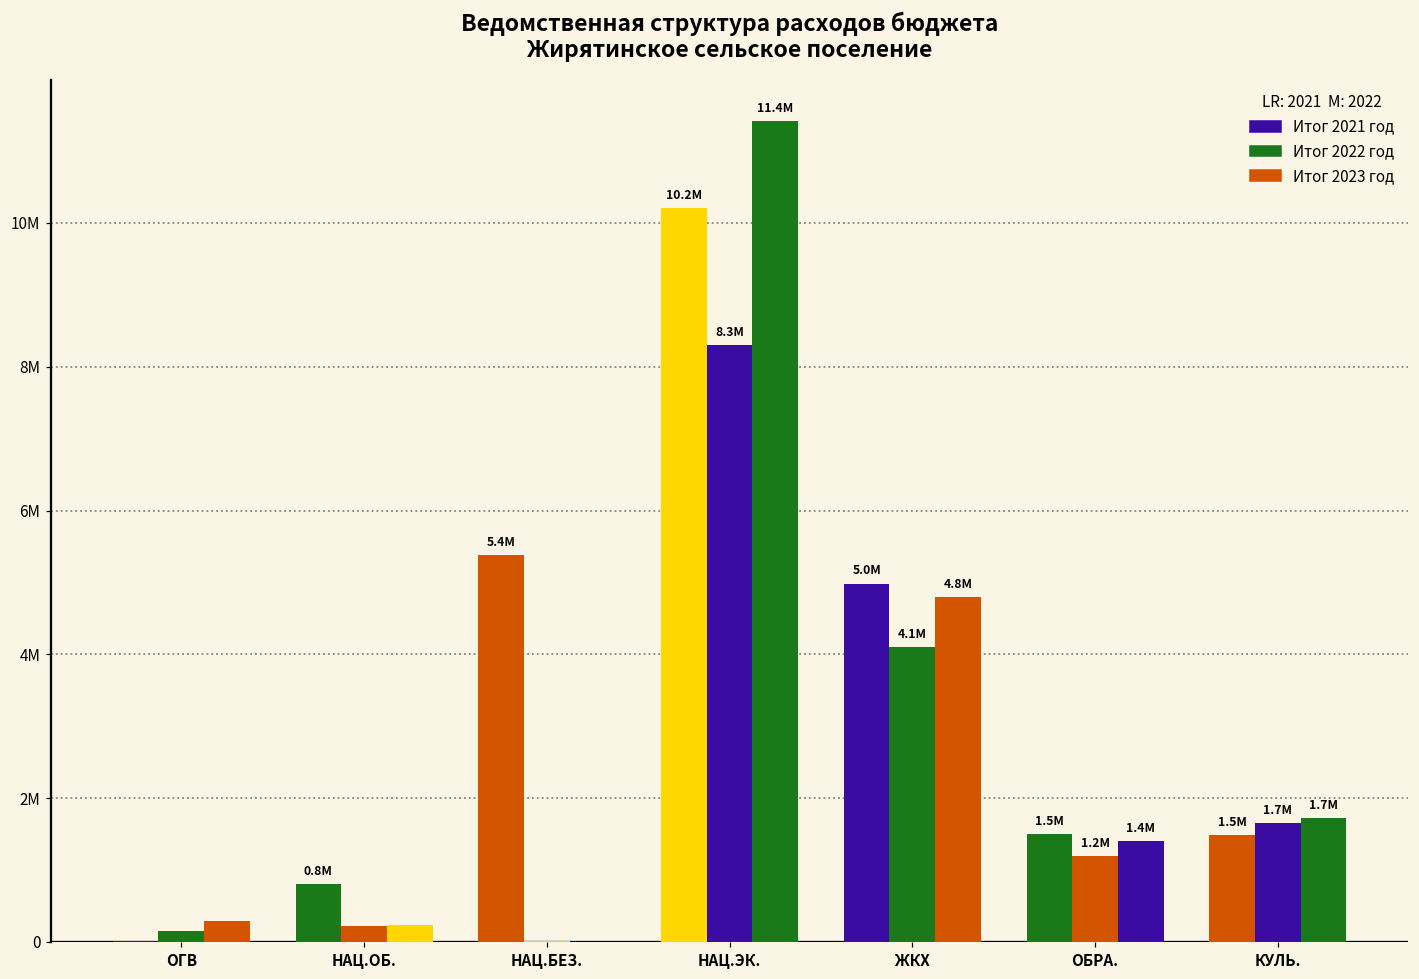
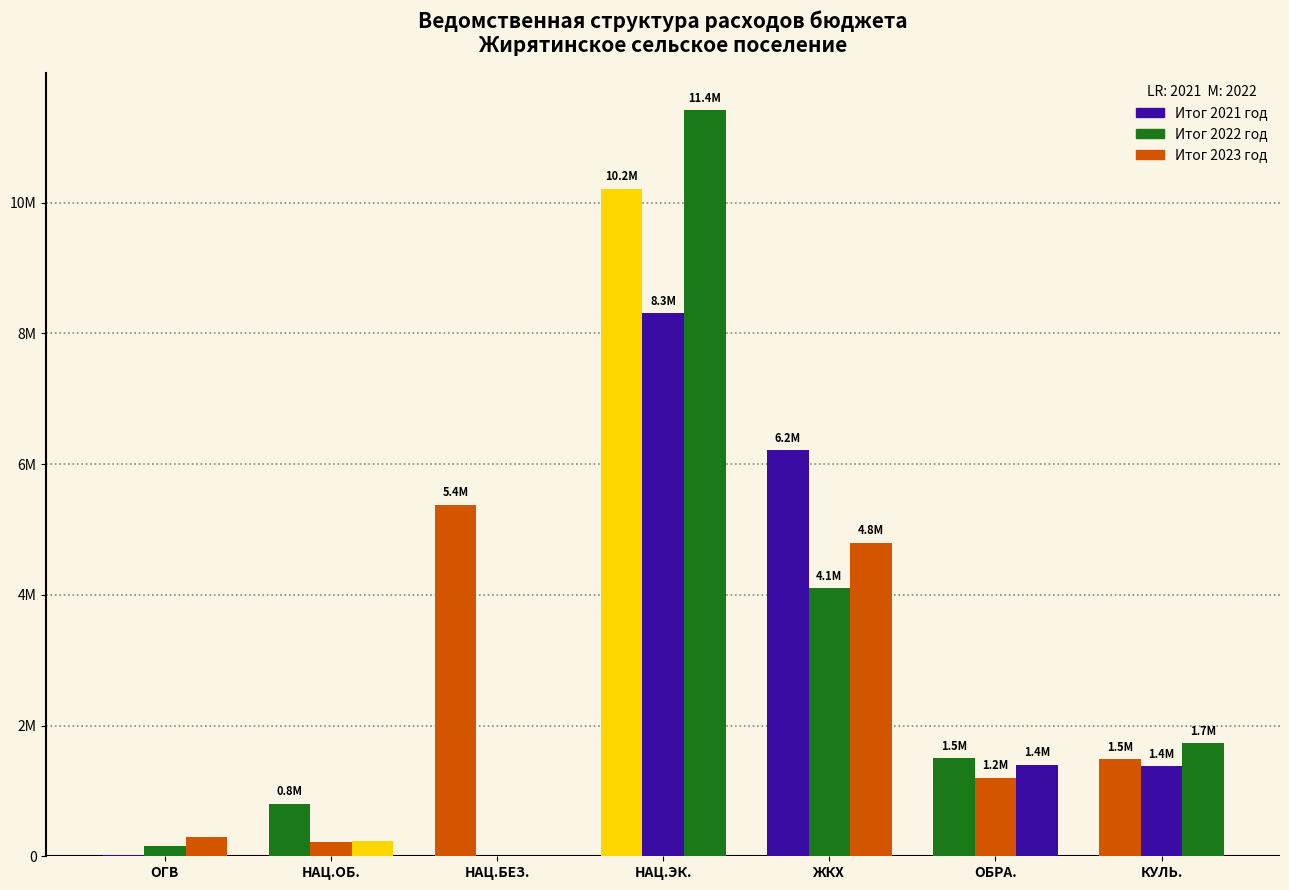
Итог 2021 год, ЖКХ: 5.0M -> 6.2M
Итог 2022 год, КУЛЬ.: 1.7M -> 1.4M
